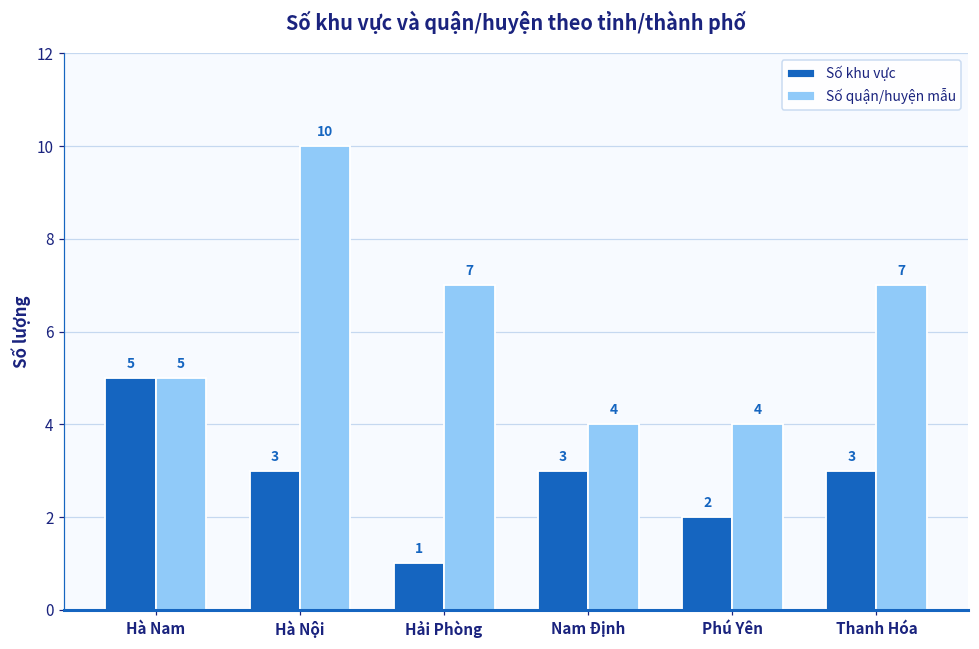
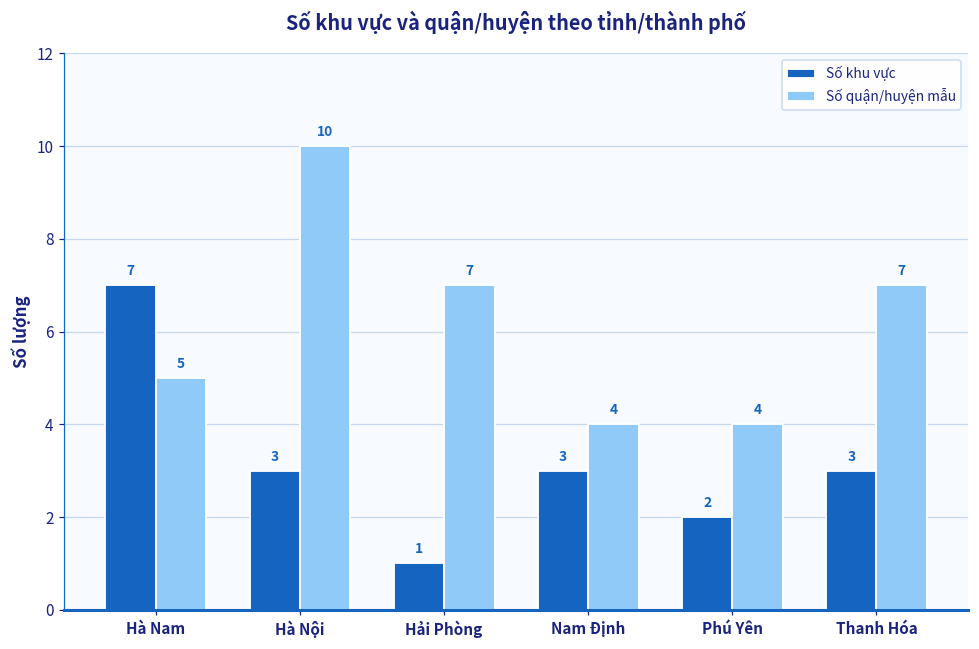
Số khu vực, Hà Nam: 5 -> 7
